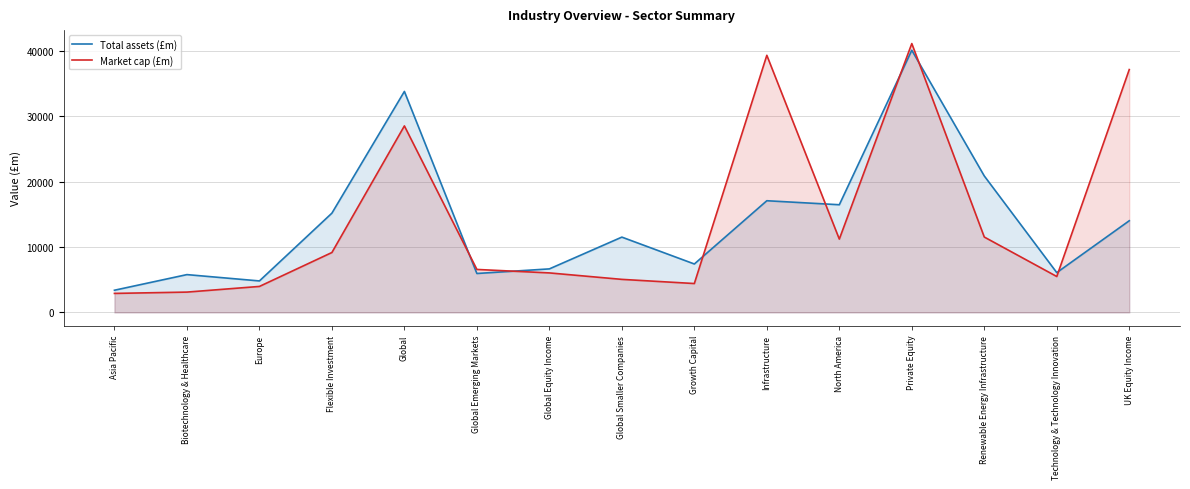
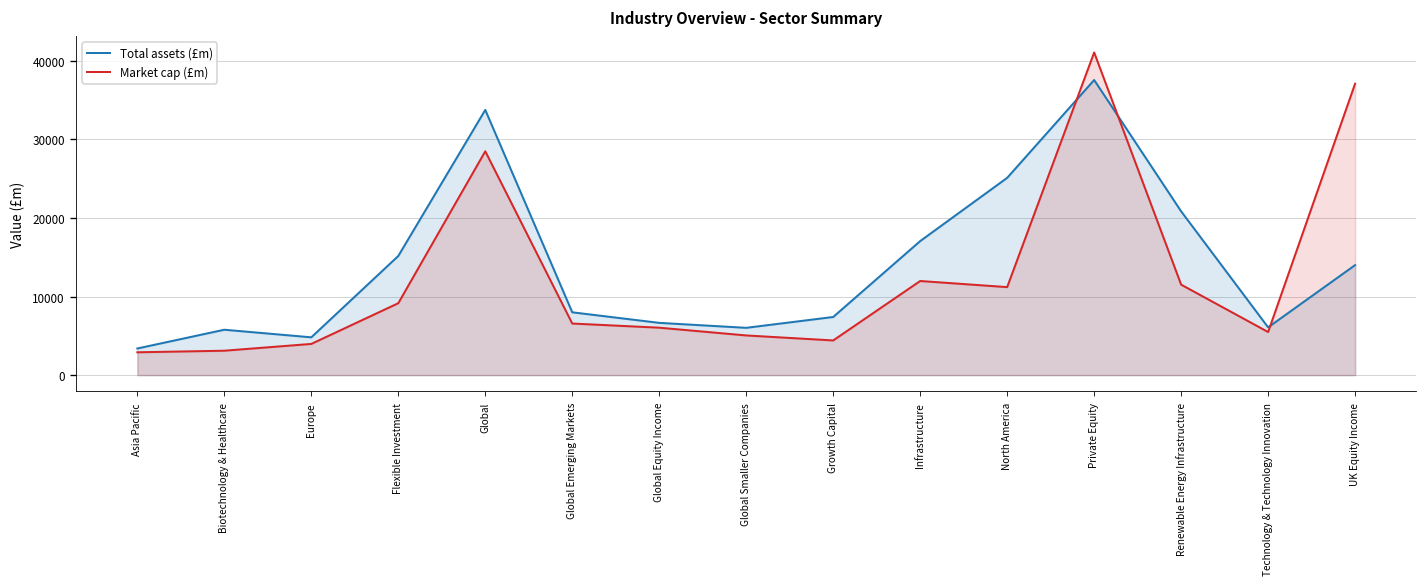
Total assets (£m), Global Emerging Markets: 6000 -> 8000
Total assets (£m), Global Smaller Companies: 12000 -> 6000
Market cap (£m), Infrastructure: 39000 -> 12000
Total assets (£m), North America: 16000 -> 25000
Total assets (£m), Private Equity: 40000 -> 38000
